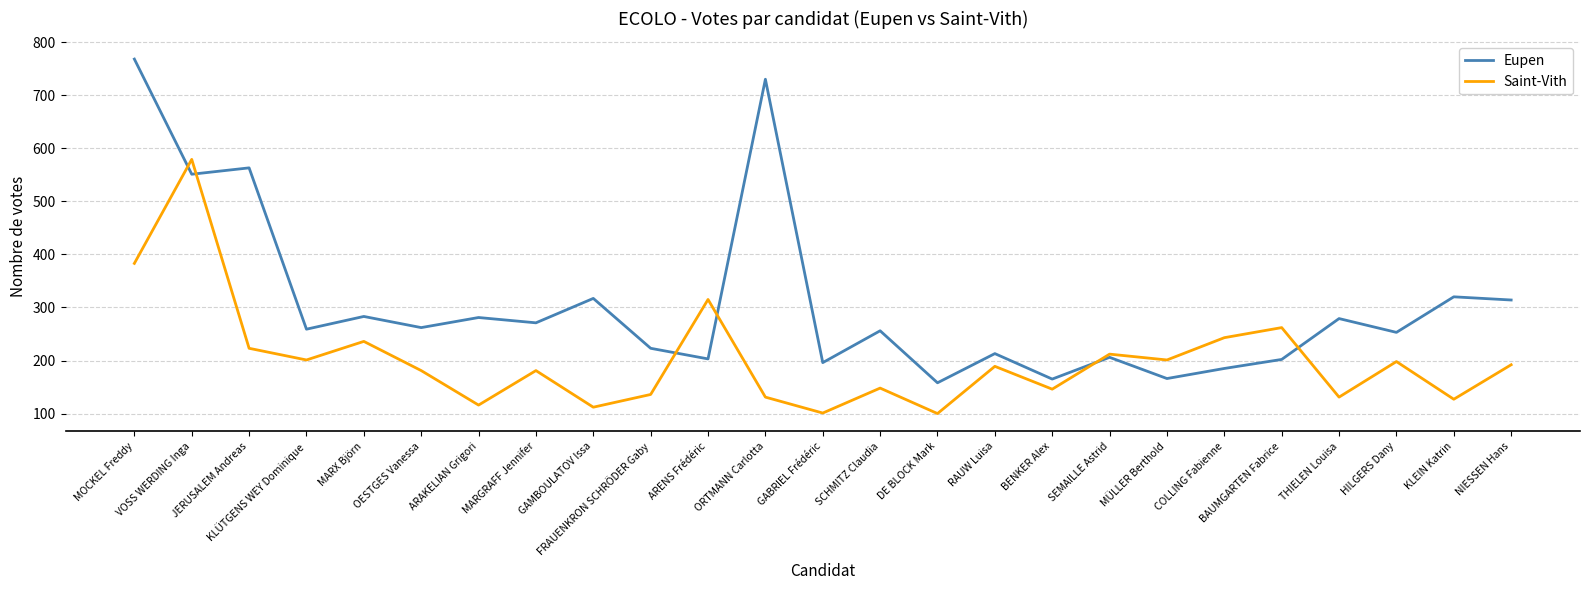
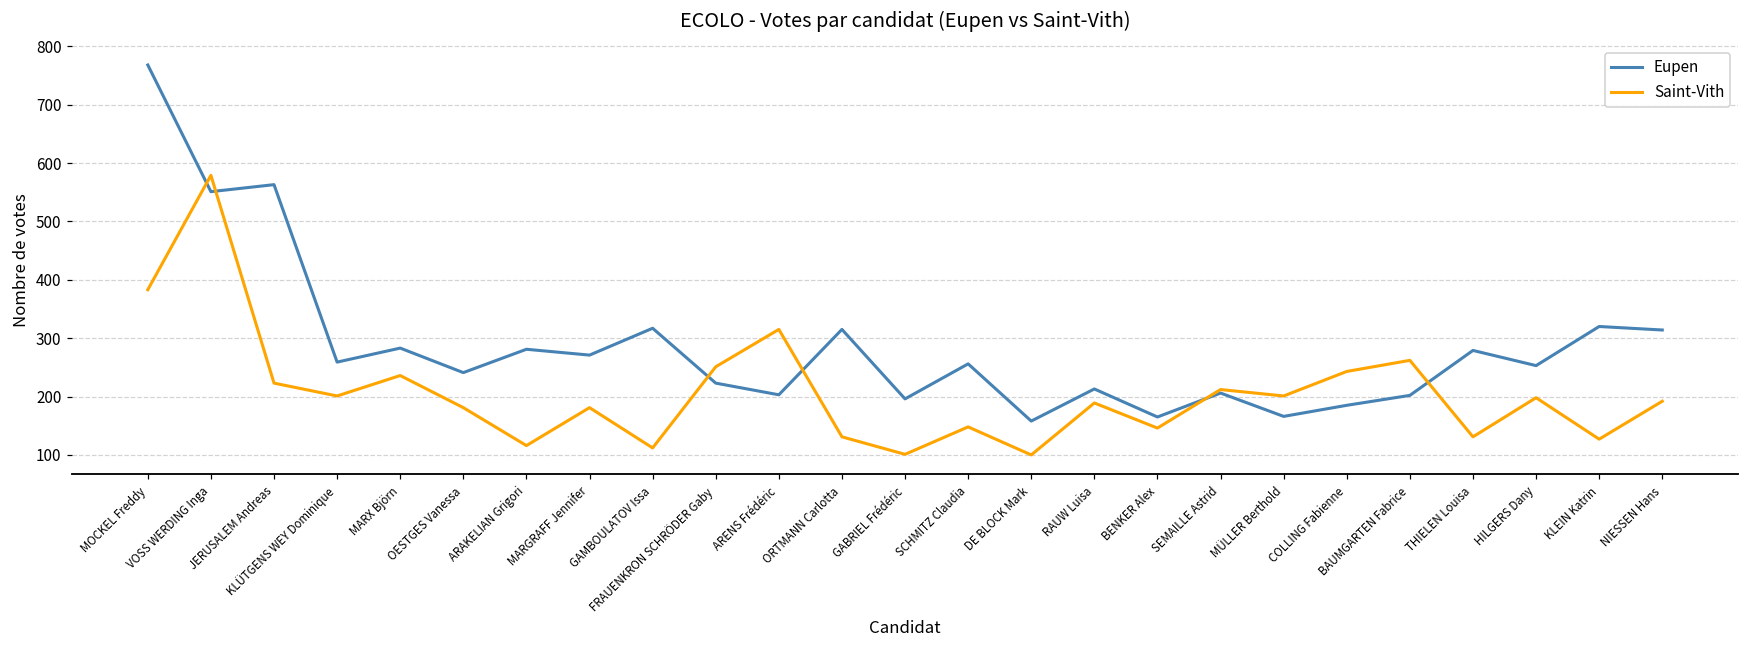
Eupen, OESTGES Vanessa: 260 -> 240
Saint-Vith, FRAUENKRON SCHRÖDER Gaby: 140 -> 250
Eupen, ORTMANN Carlotta: 730 -> 320
